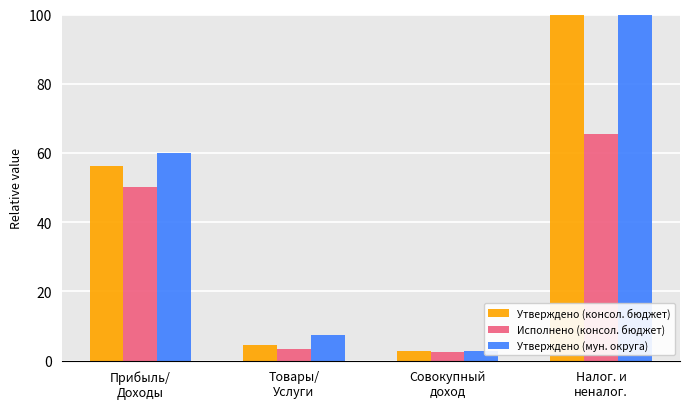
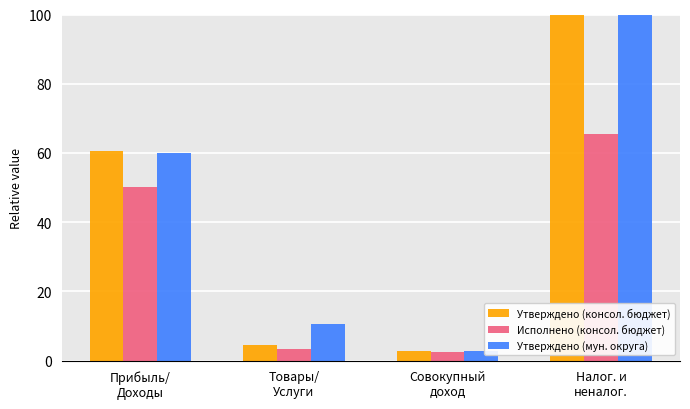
Утверждено (консол. бюджет), Прибыль/ Доходы: 56 -> 61
Утверждено (мун. округа), Товары/ Услуги: 7 -> 11
